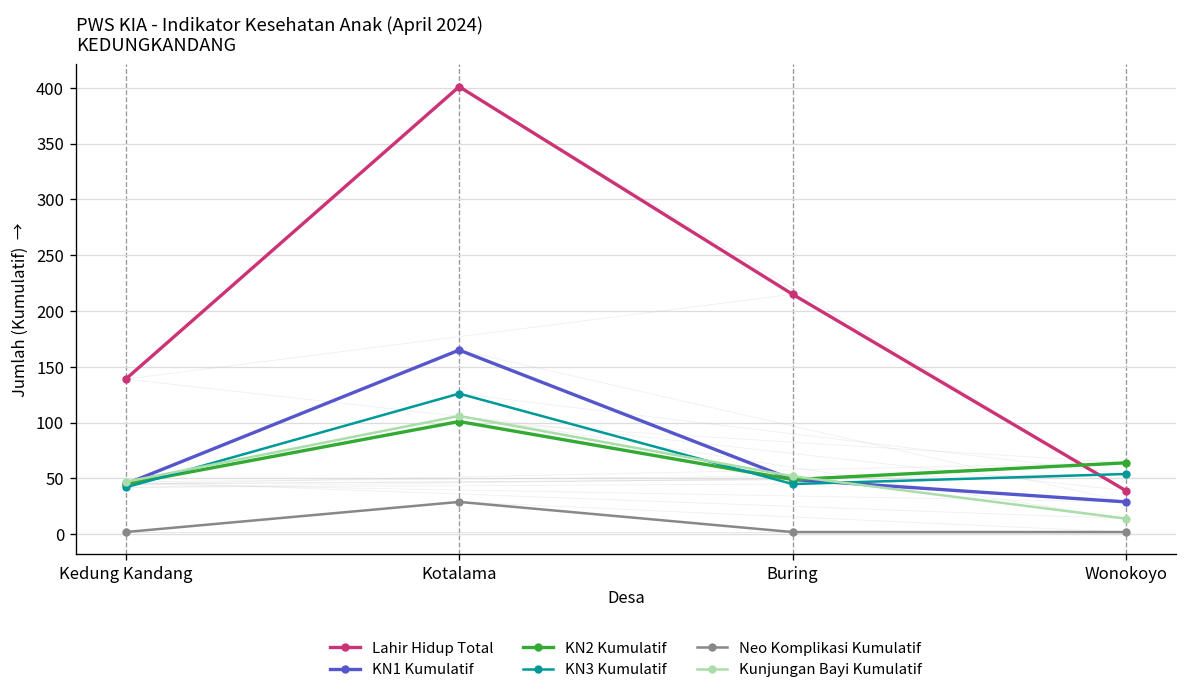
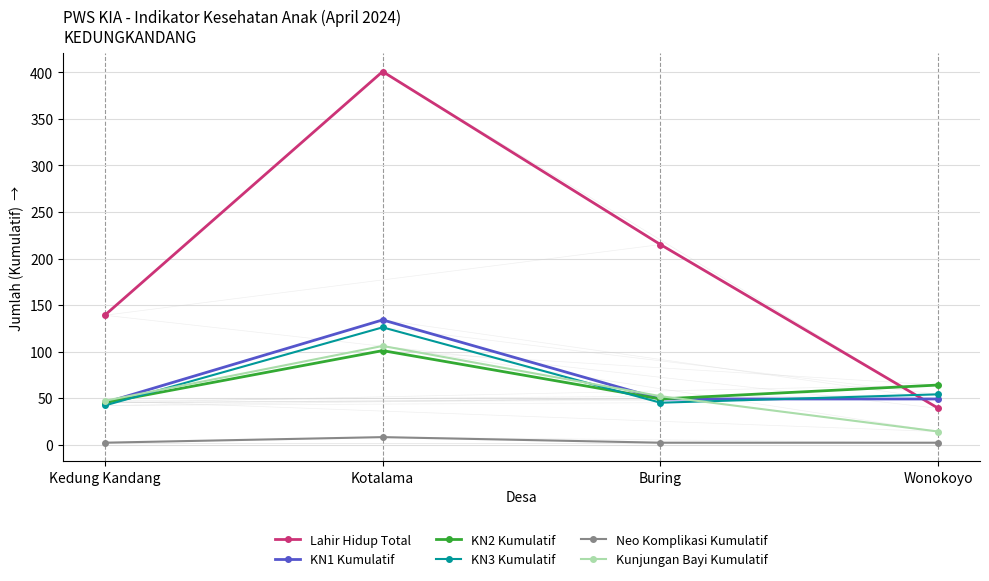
KN1 Kumulatif, Kotalama: 170 -> 130
Neo Komplikasi Kumulatif, Kotalama: 30 -> 10
KN1 Kumulatif, Wonokoyo: 30 -> 50
